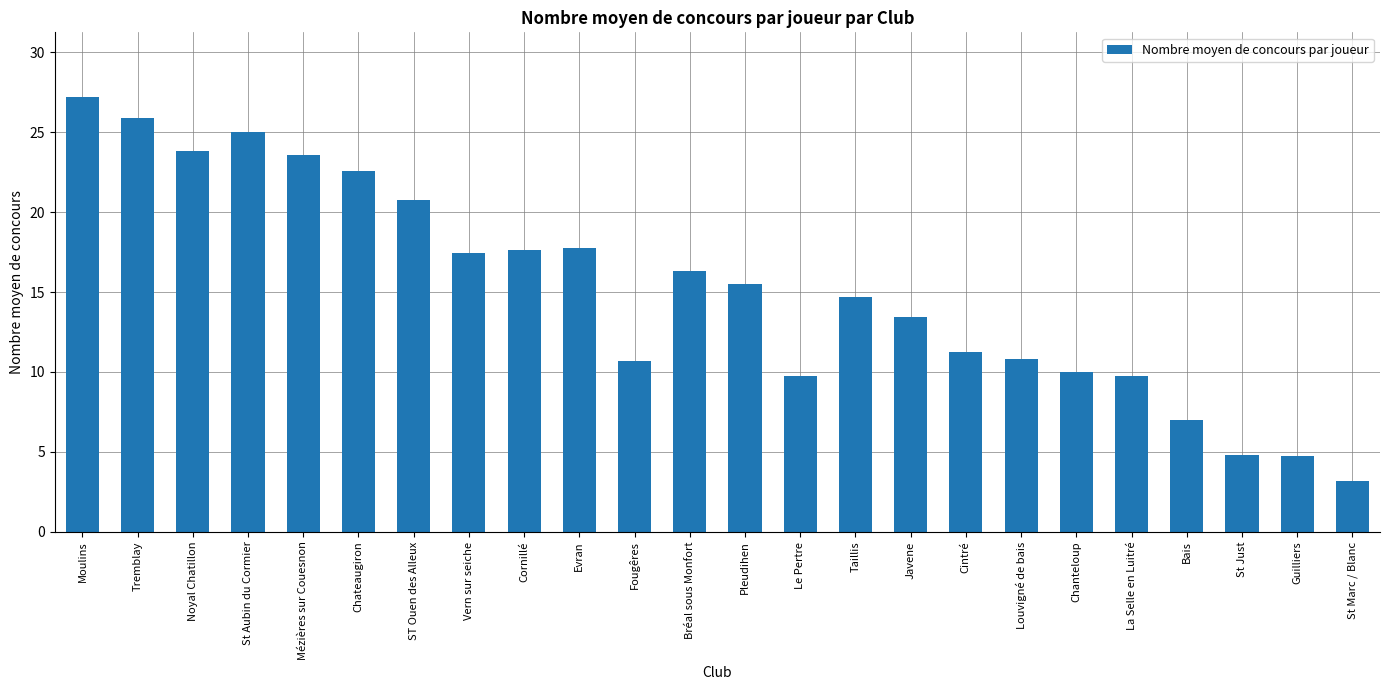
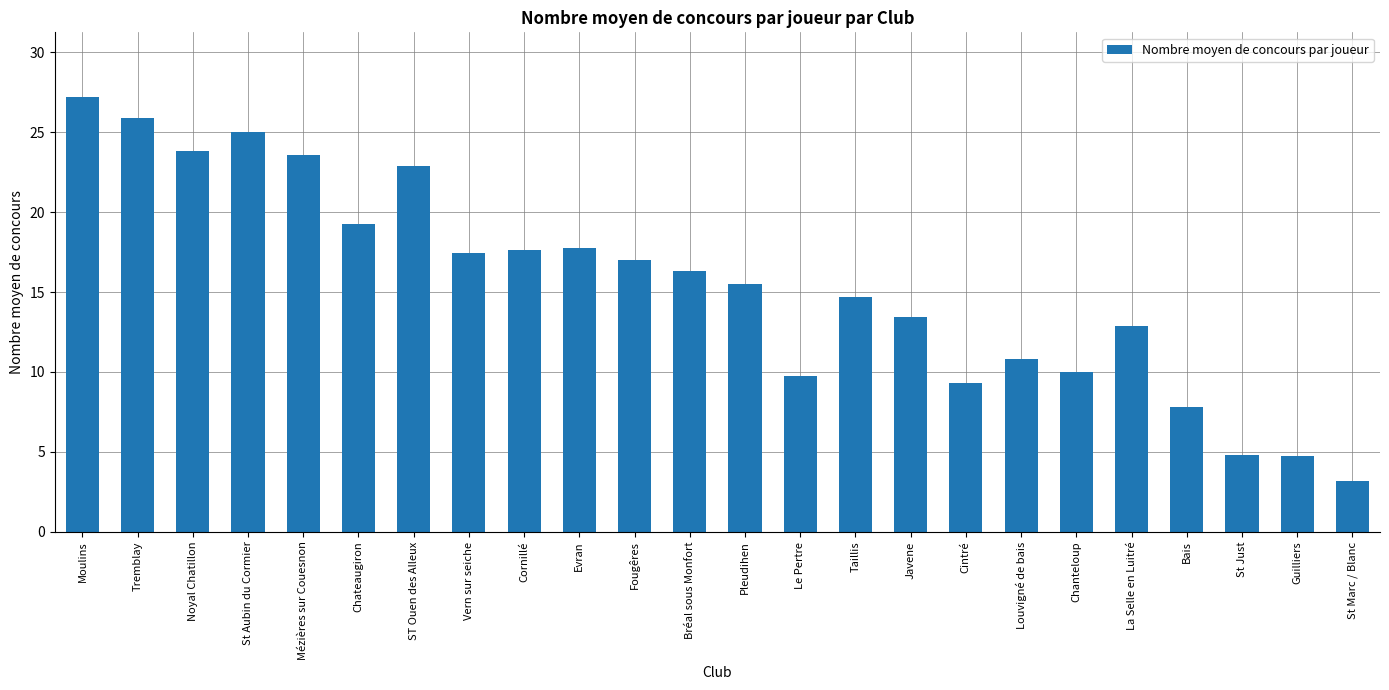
Chateaugiron: 22.6 -> 19.3
ST Ouen des Alleux: 20.7 -> 22.9
Fougêres: 10.7 -> 17.0
Cintré: 11.3 -> 9.3
La Selle en Luitré: 9.8 -> 12.9
Bais: 7.0 -> 7.8
